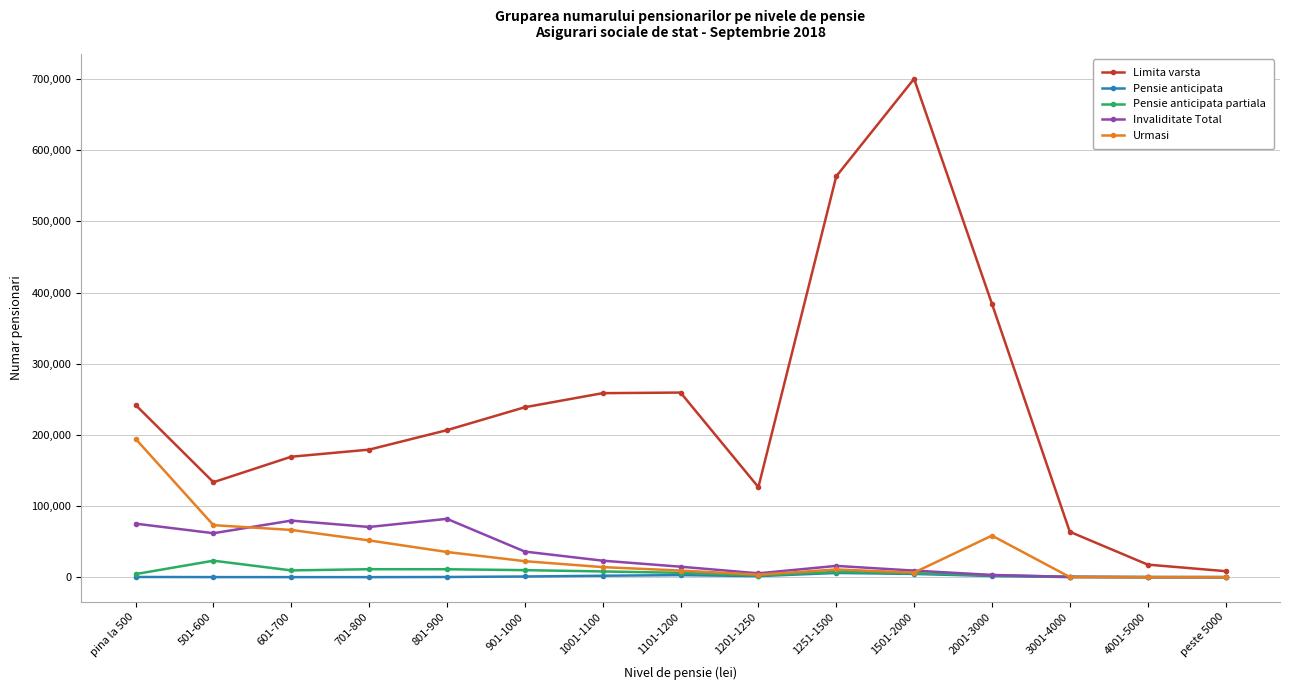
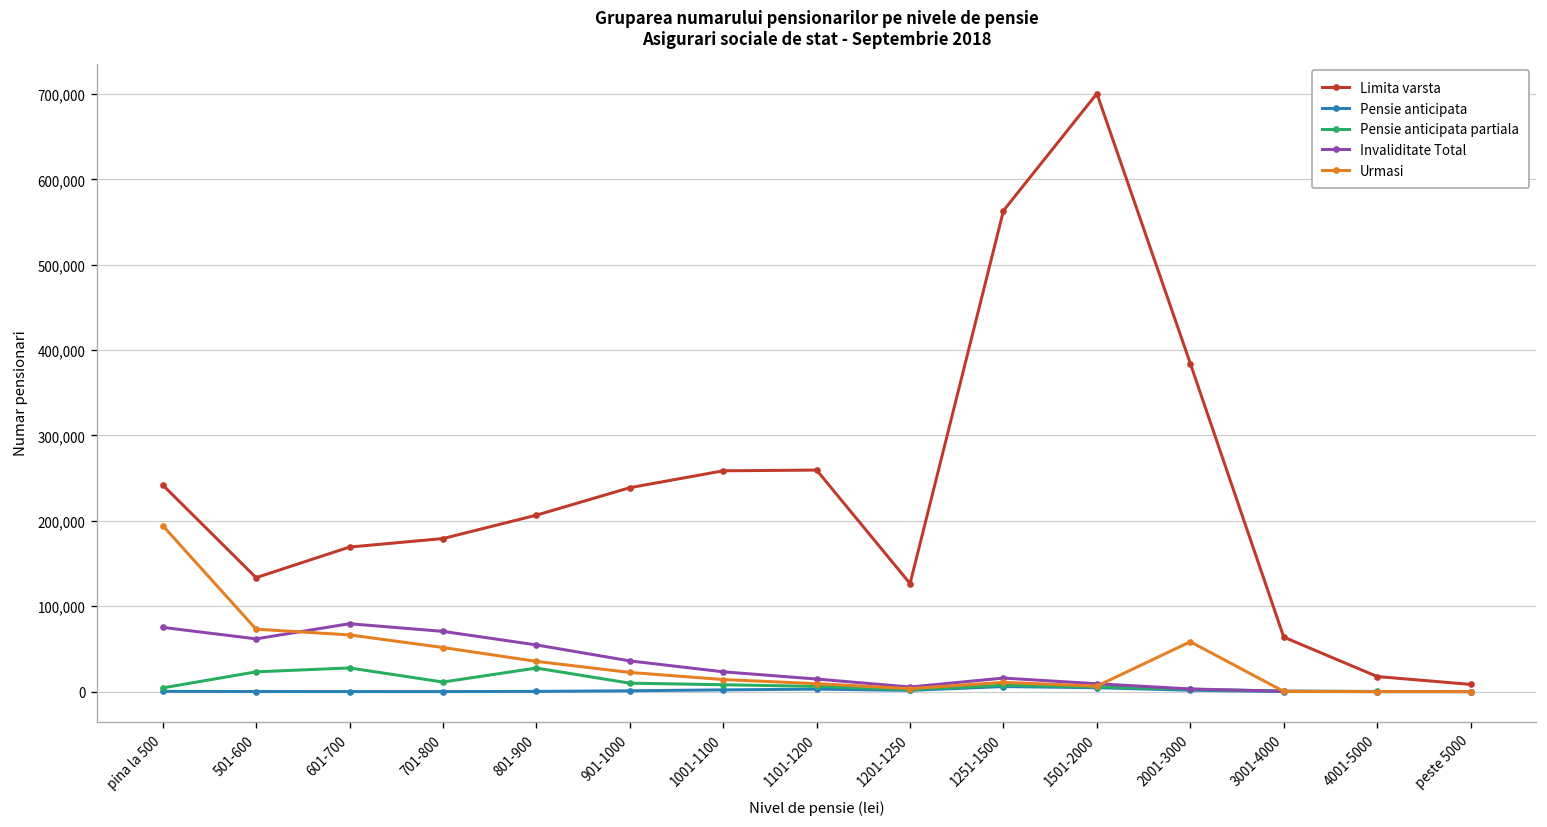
Pensie anticipata partiala, 601-700: 10,000 -> 30,000
Pensie anticipata partiala, 801-900: 10,000 -> 30,000
Invaliditate Total, 801-900: 80,000 -> 50,000
